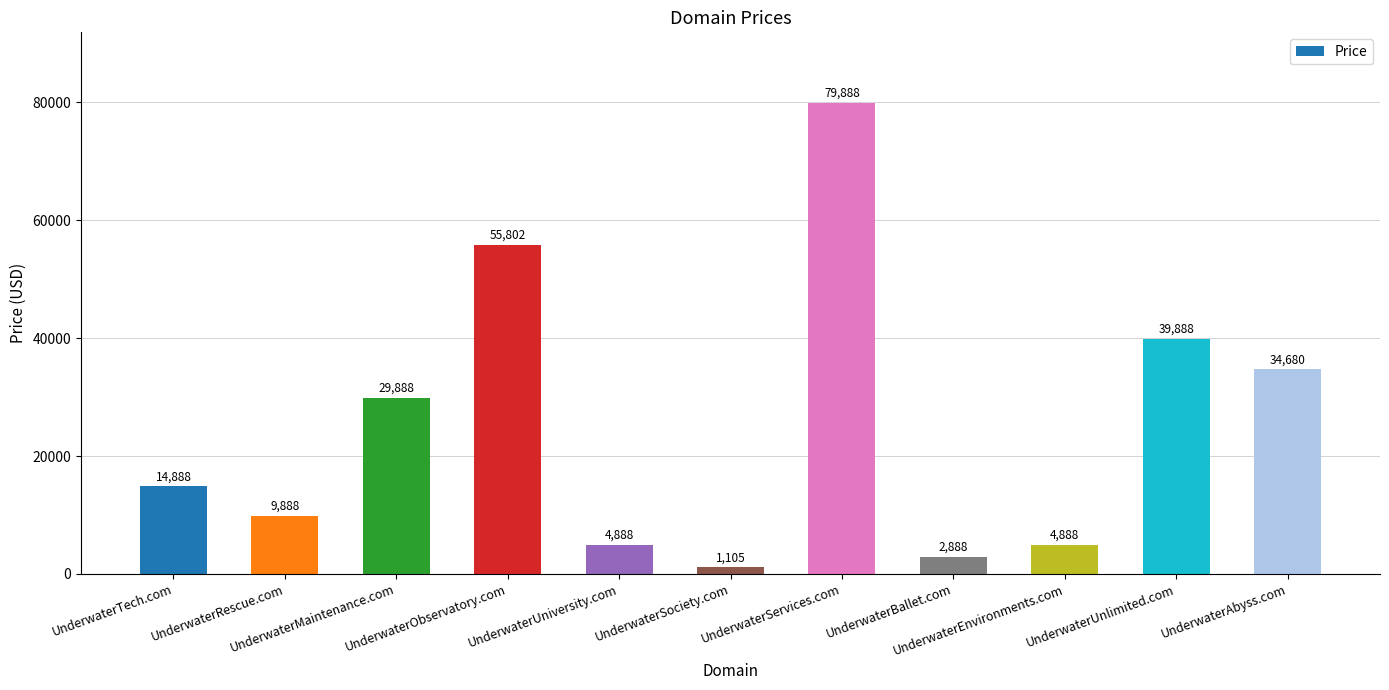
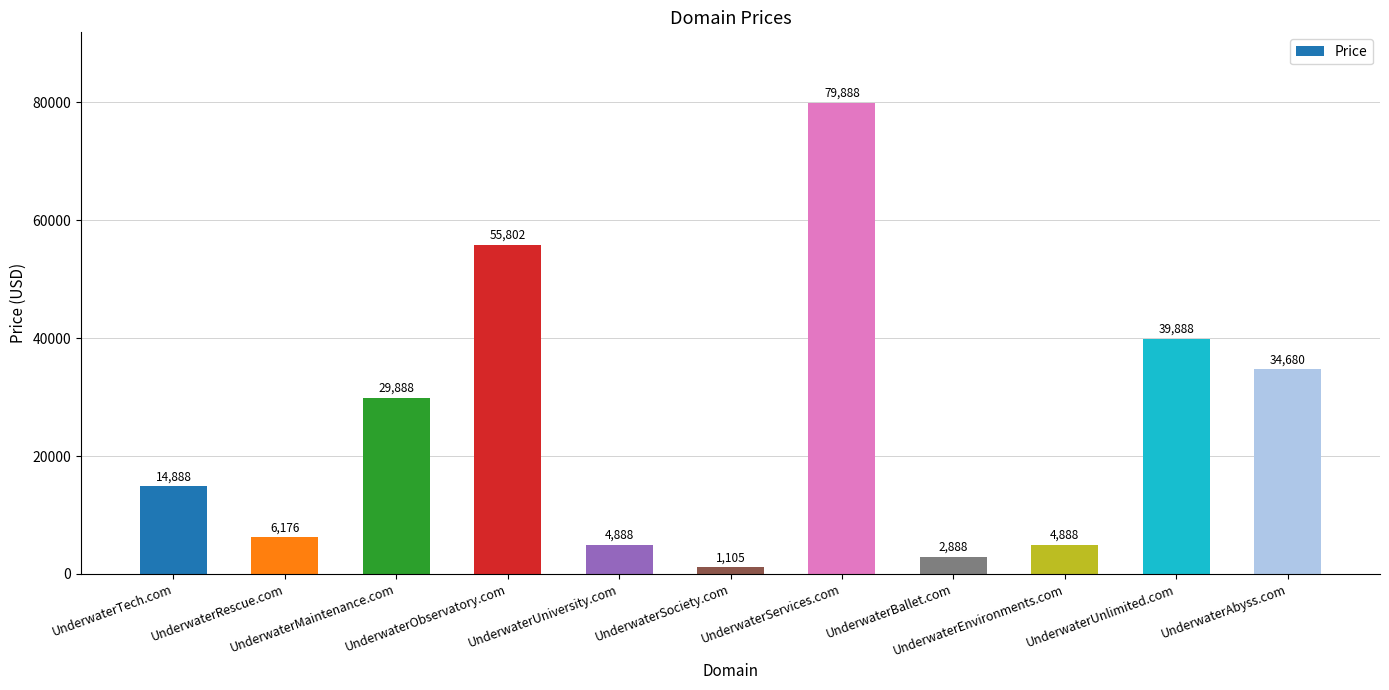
UnderwaterRescue.com: 9,888 -> 6,176
